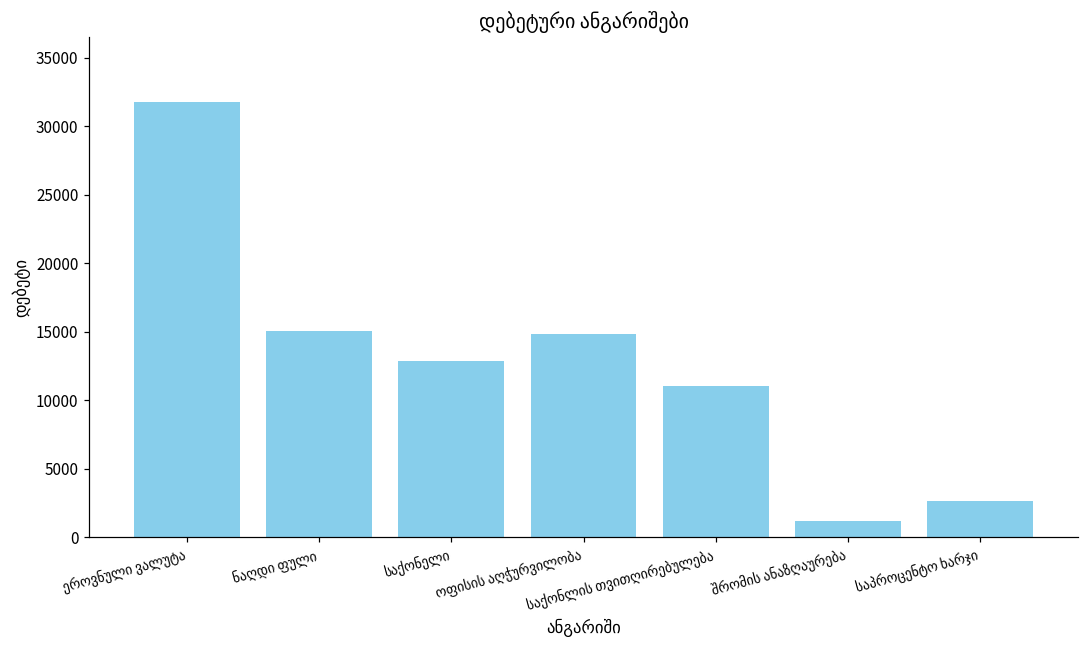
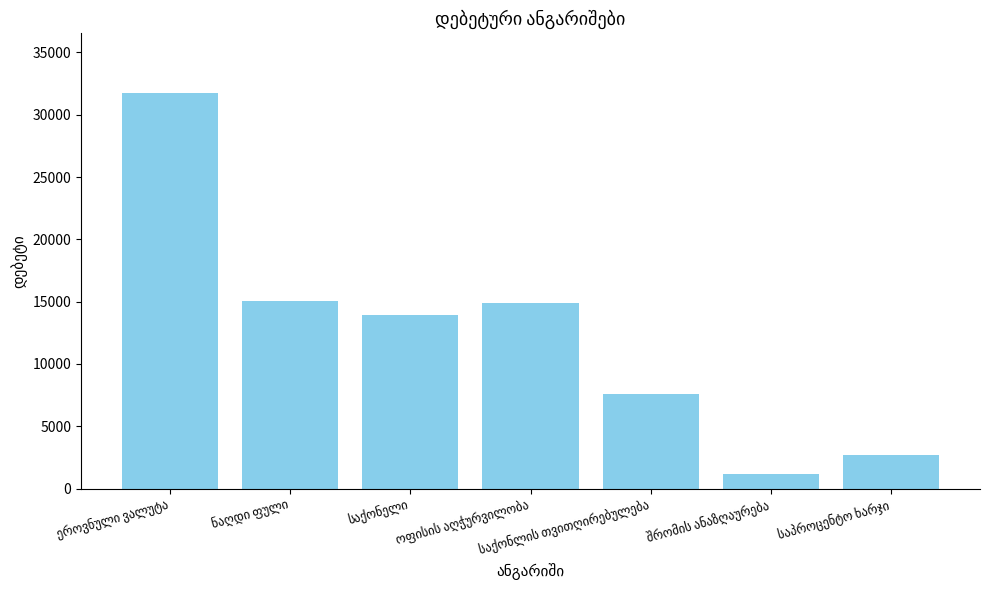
საქონელი: 12900 -> 14000
საქონლის თვითღირებულება: 11100 -> 7600
